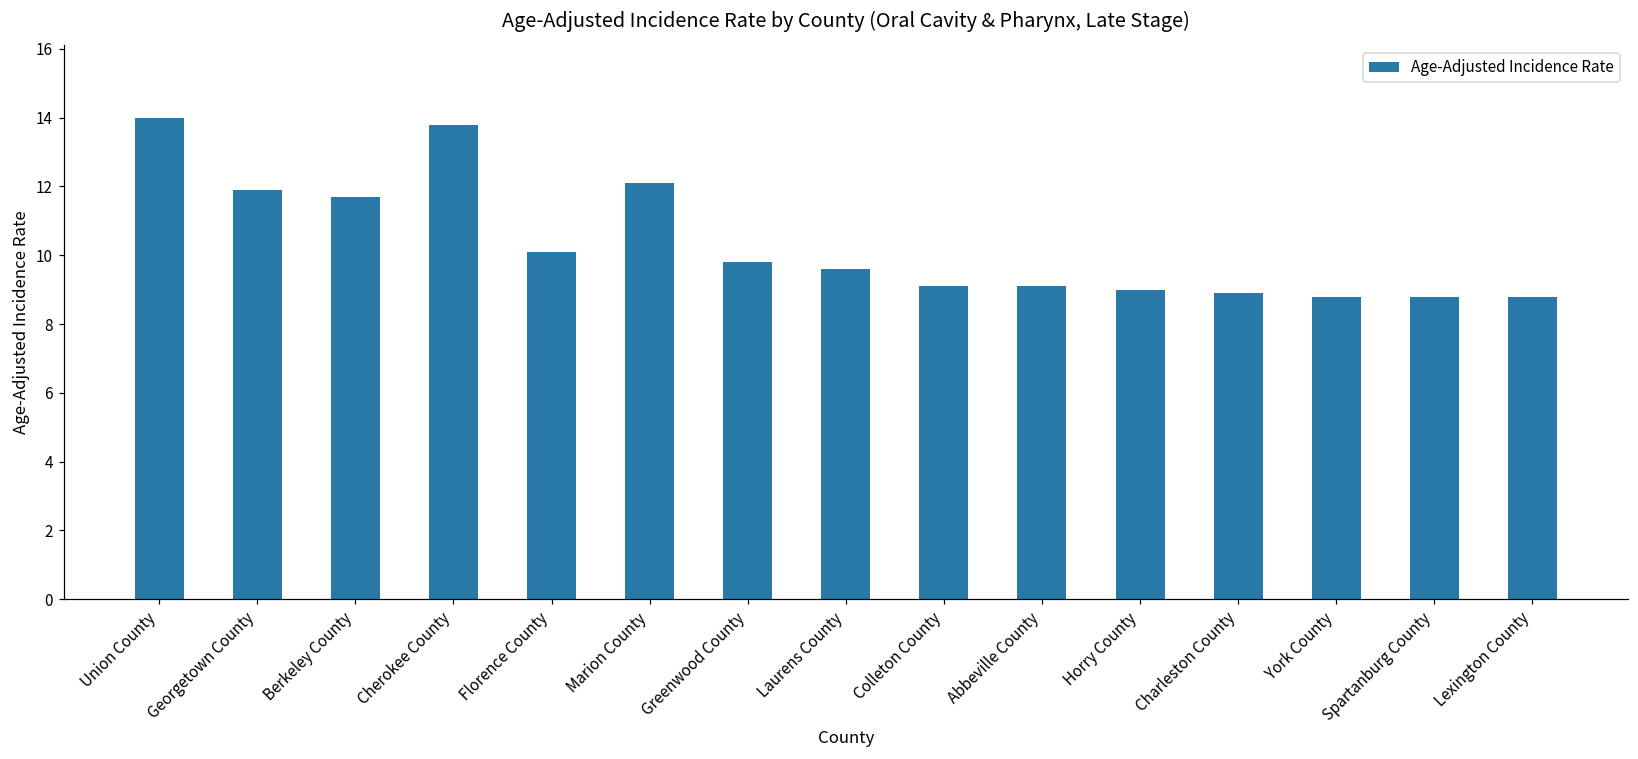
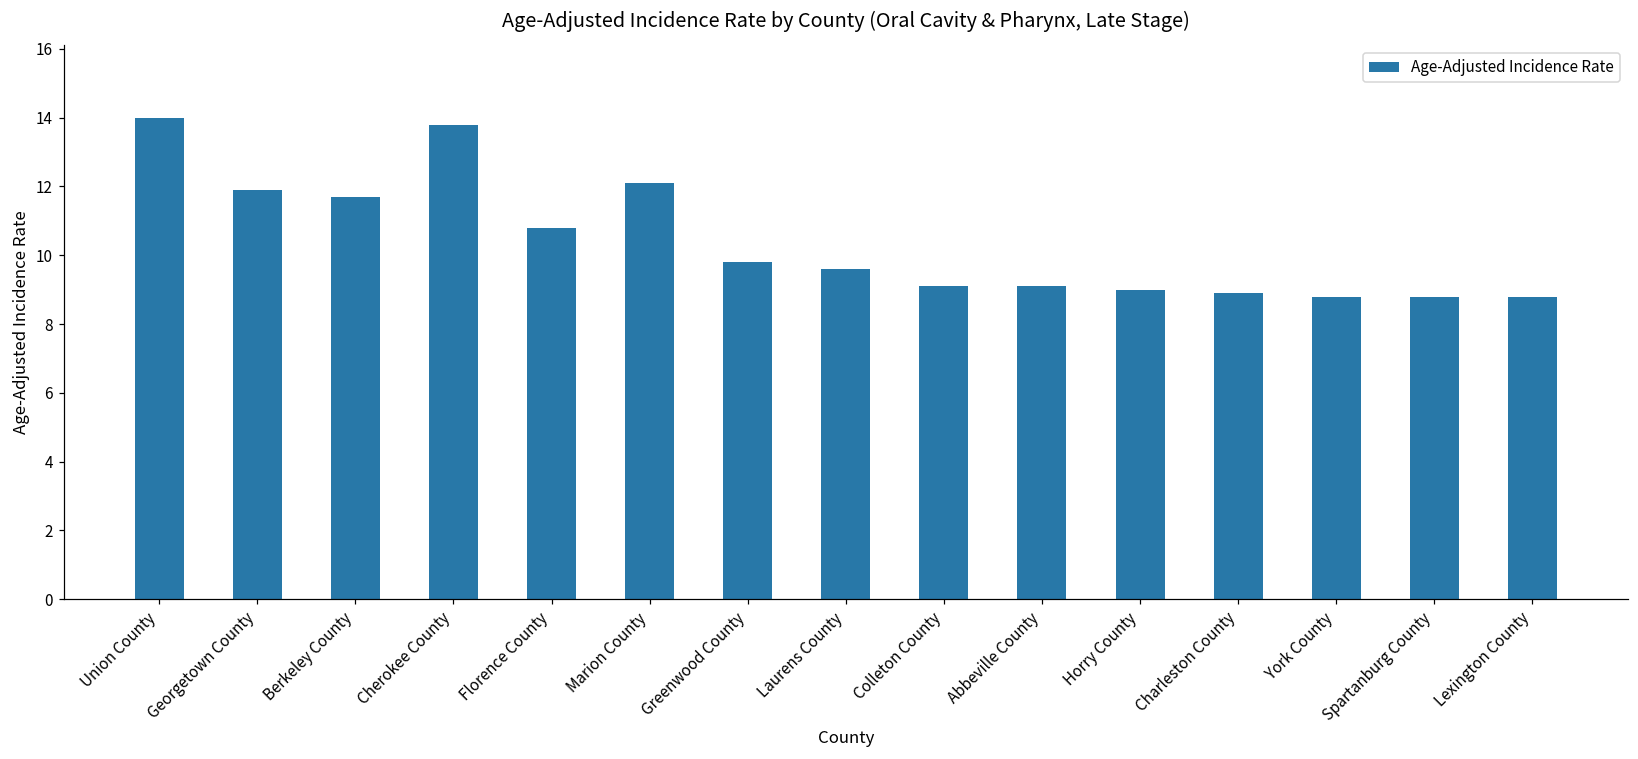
Florence County: 10.1 -> 10.8
